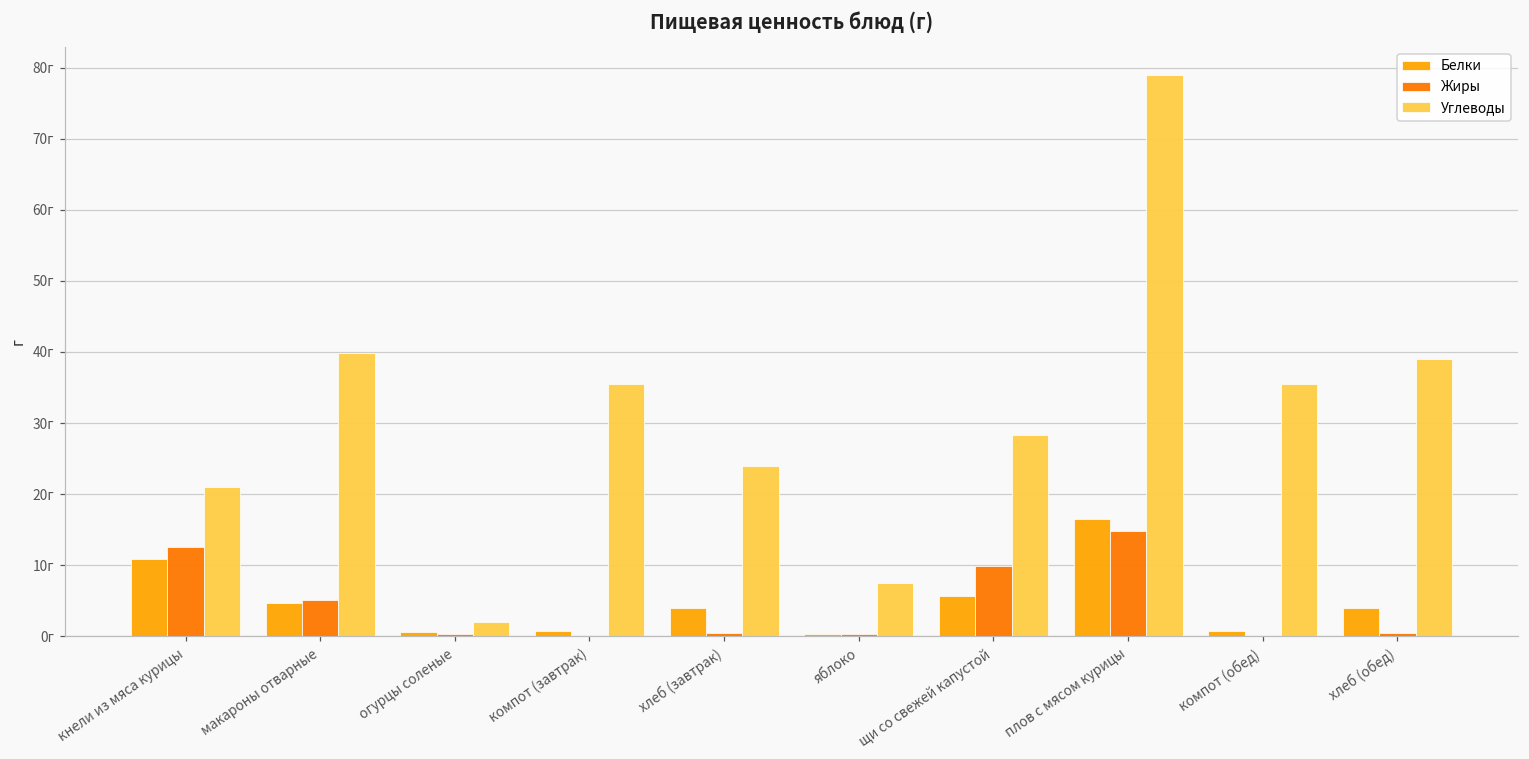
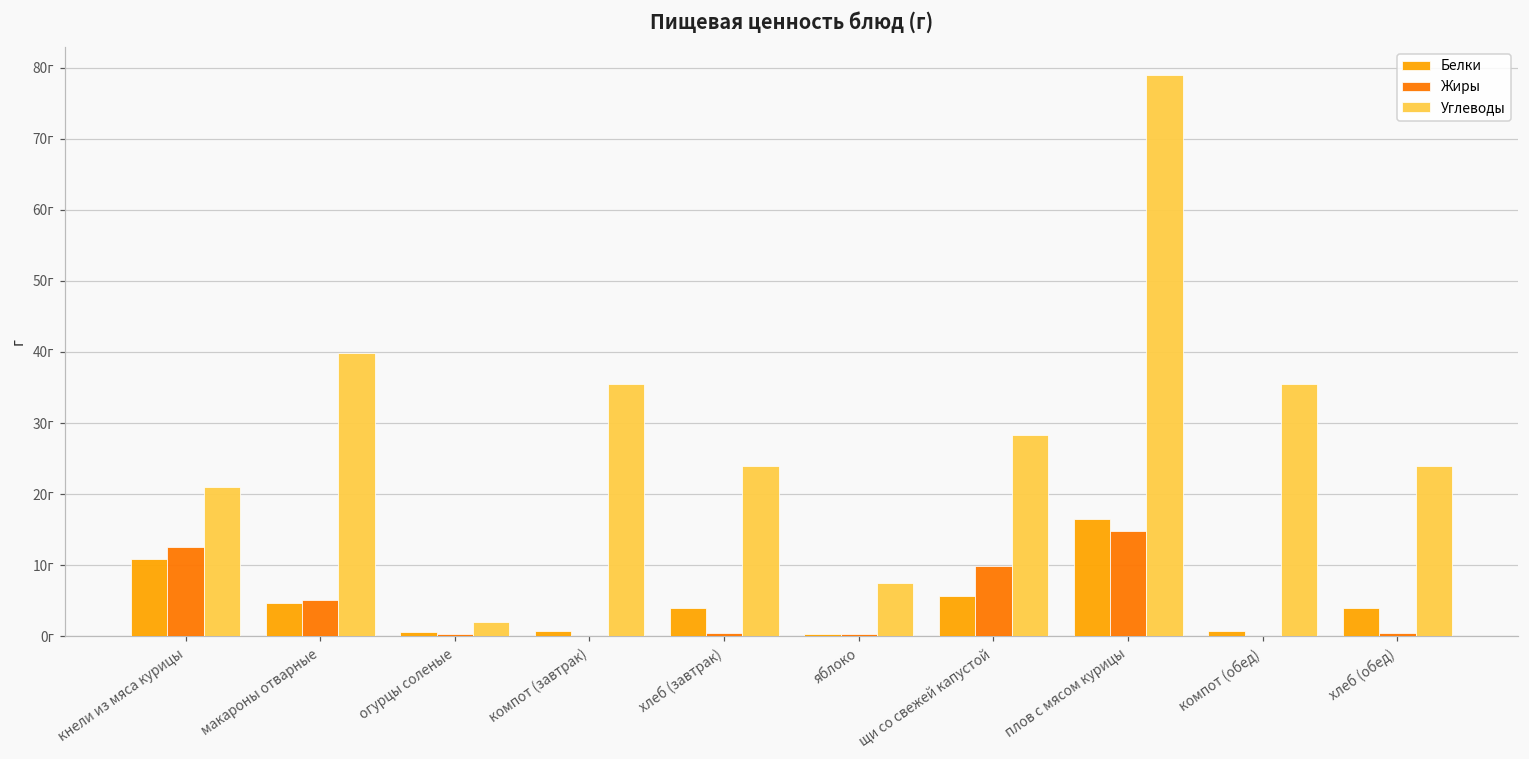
Углеводы, хлеб (обед): 39г -> 24г
